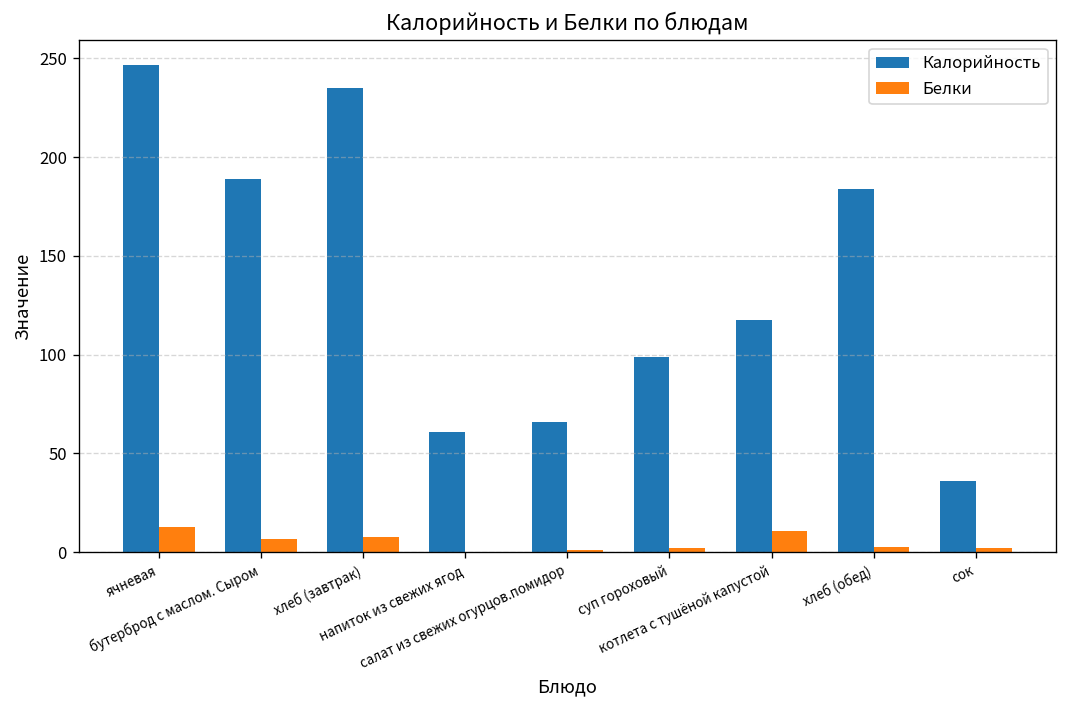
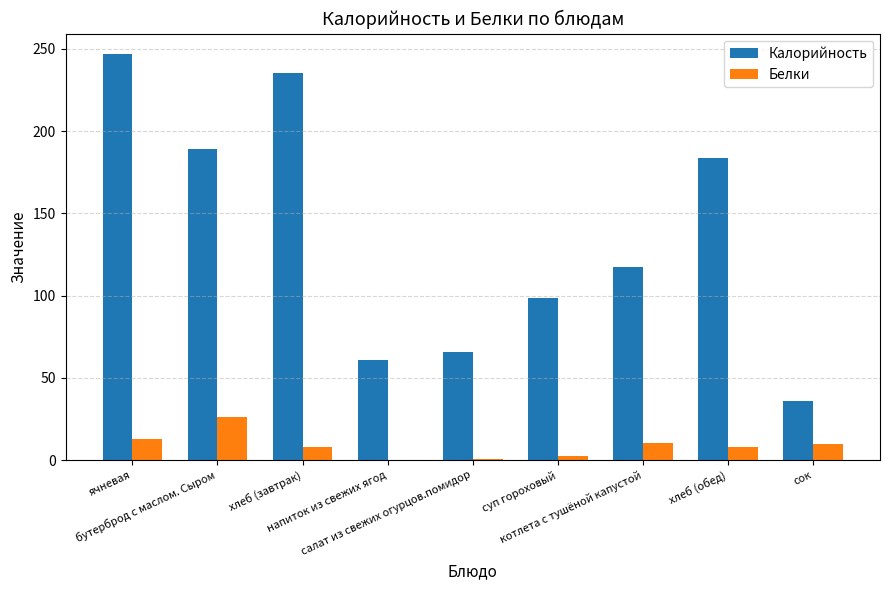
Белки, бутерброд с маслом. Сыром: 7 -> 26
Белки, хлеб (обед): 3 -> 8
Белки, сок: 2 -> 10
